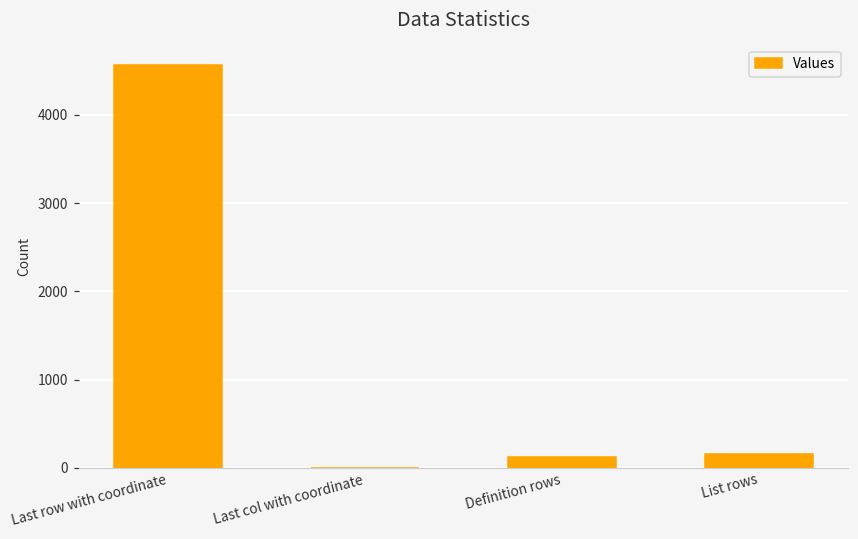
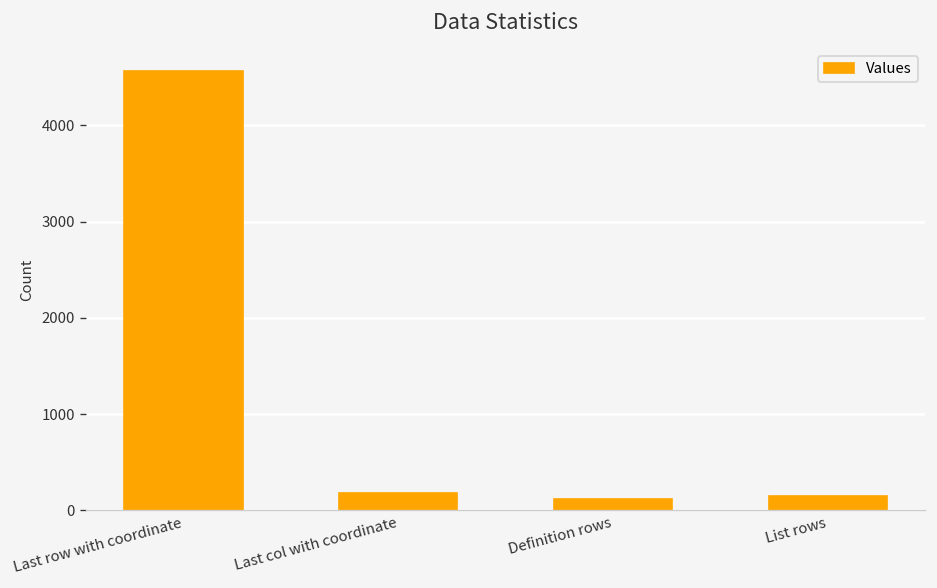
Last col with coordinate: 0 -> 200
